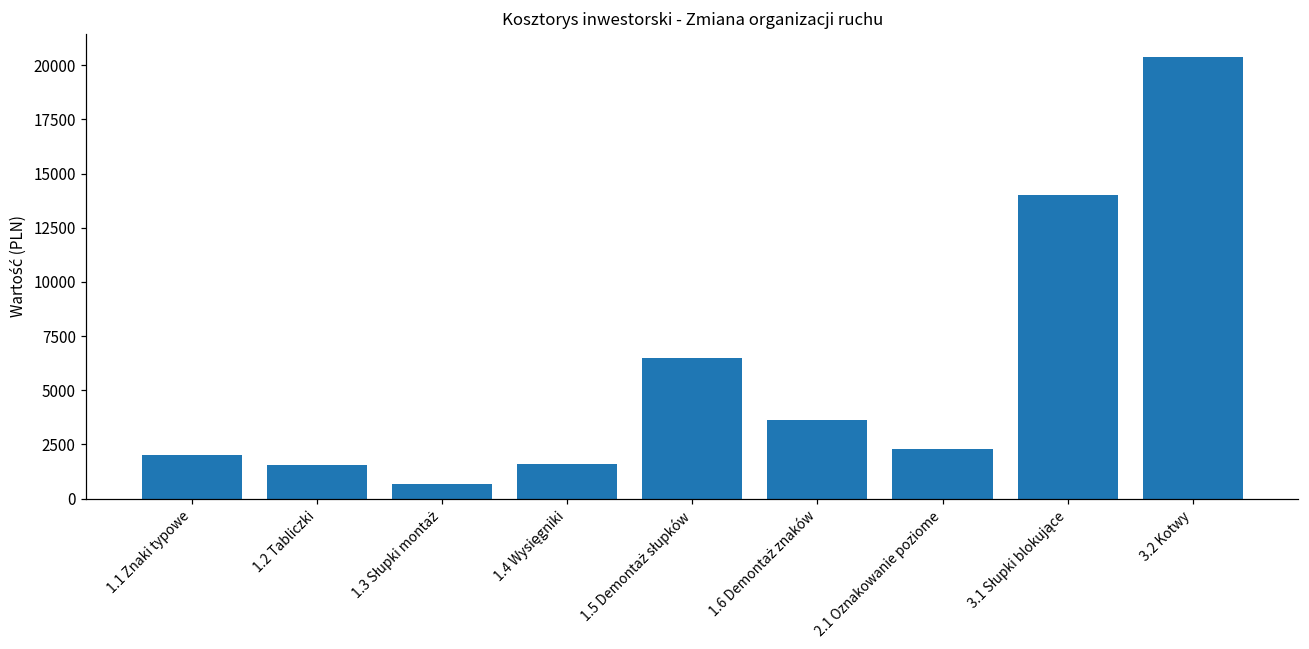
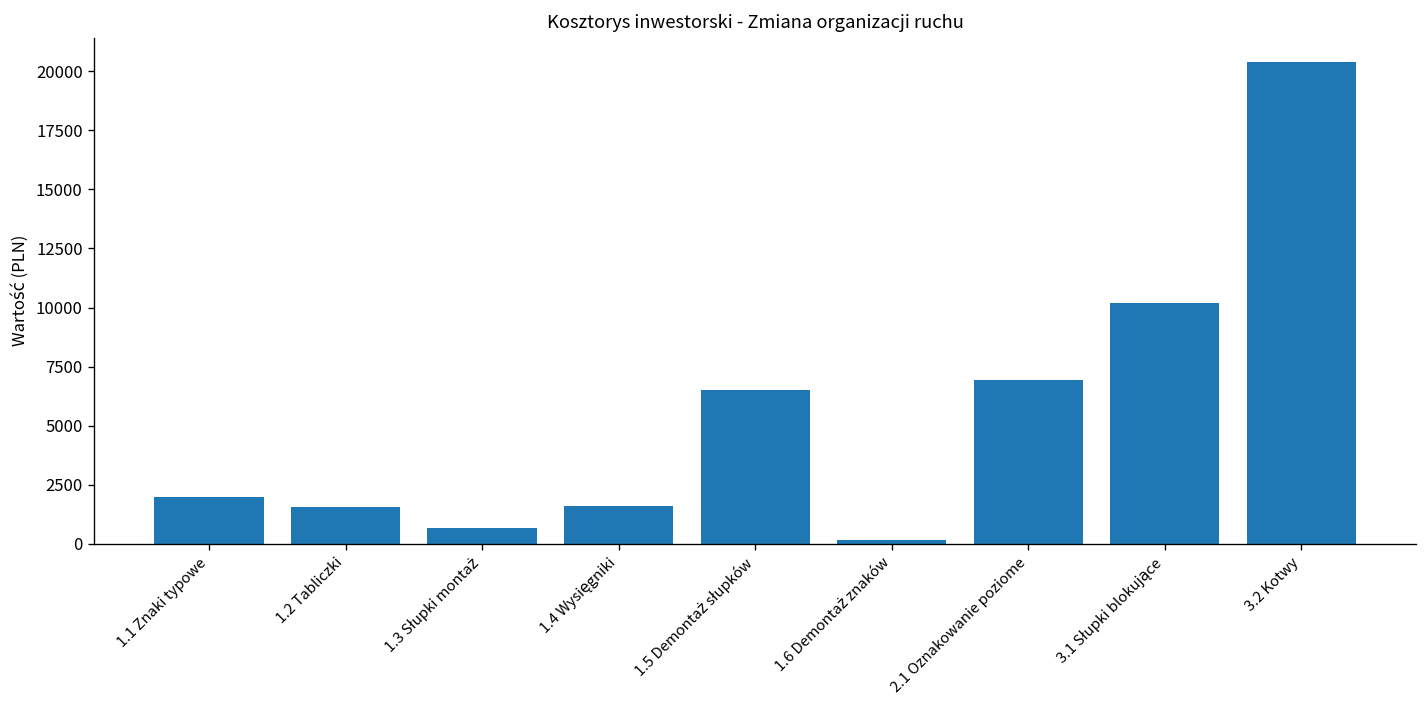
1.6 Demontaż znaków: 3600 -> 200
2.1 Oznakowanie poziome: 2300 -> 6900
3.1 Słupki blokujące: 14000 -> 10200
